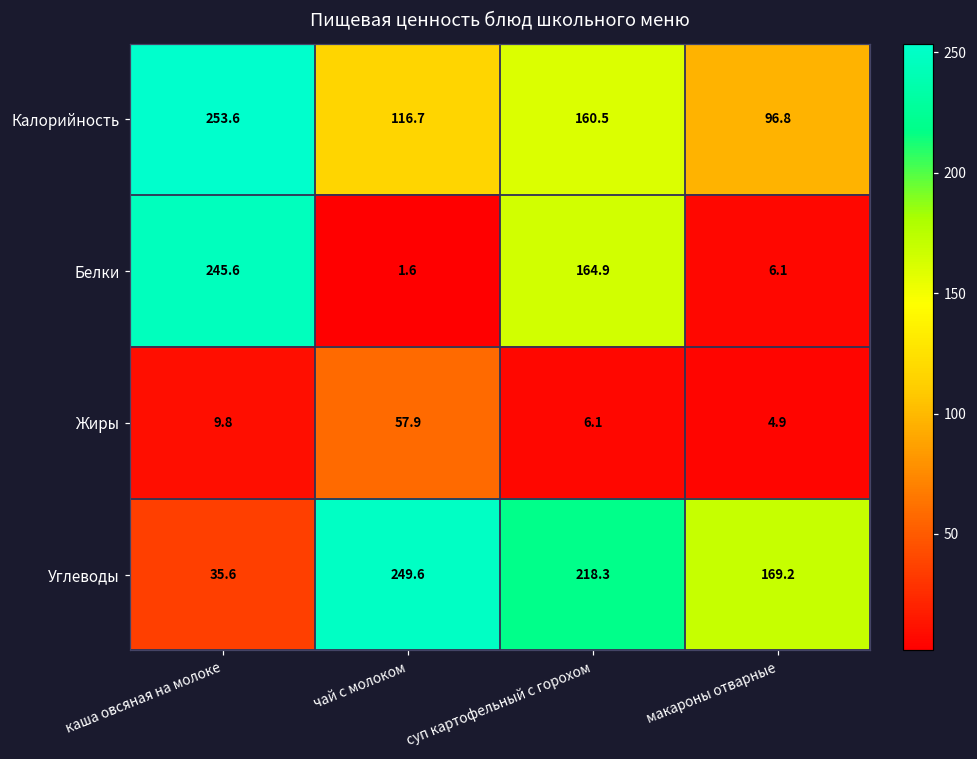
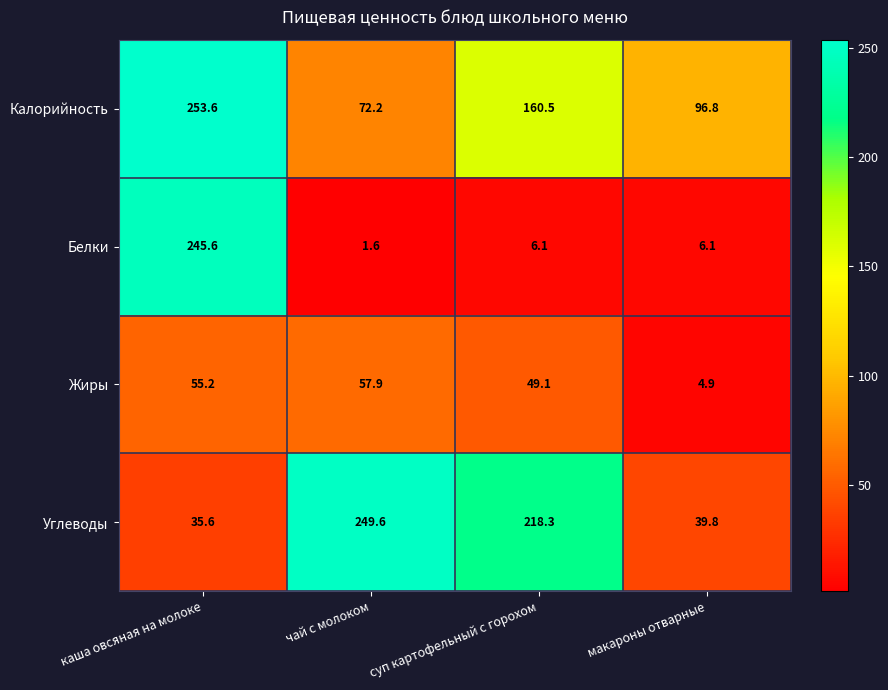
Калорийность, чай с молоком: 116.7 -> 72.2
Белки, суп картофельный с горохом: 164.9 -> 6.1
Жиры, каша овсяная на молоке: 9.8 -> 55.2
Жиры, суп картофельный с горохом: 6.1 -> 49.1
Углеводы, макароны отварные: 169.2 -> 39.8
